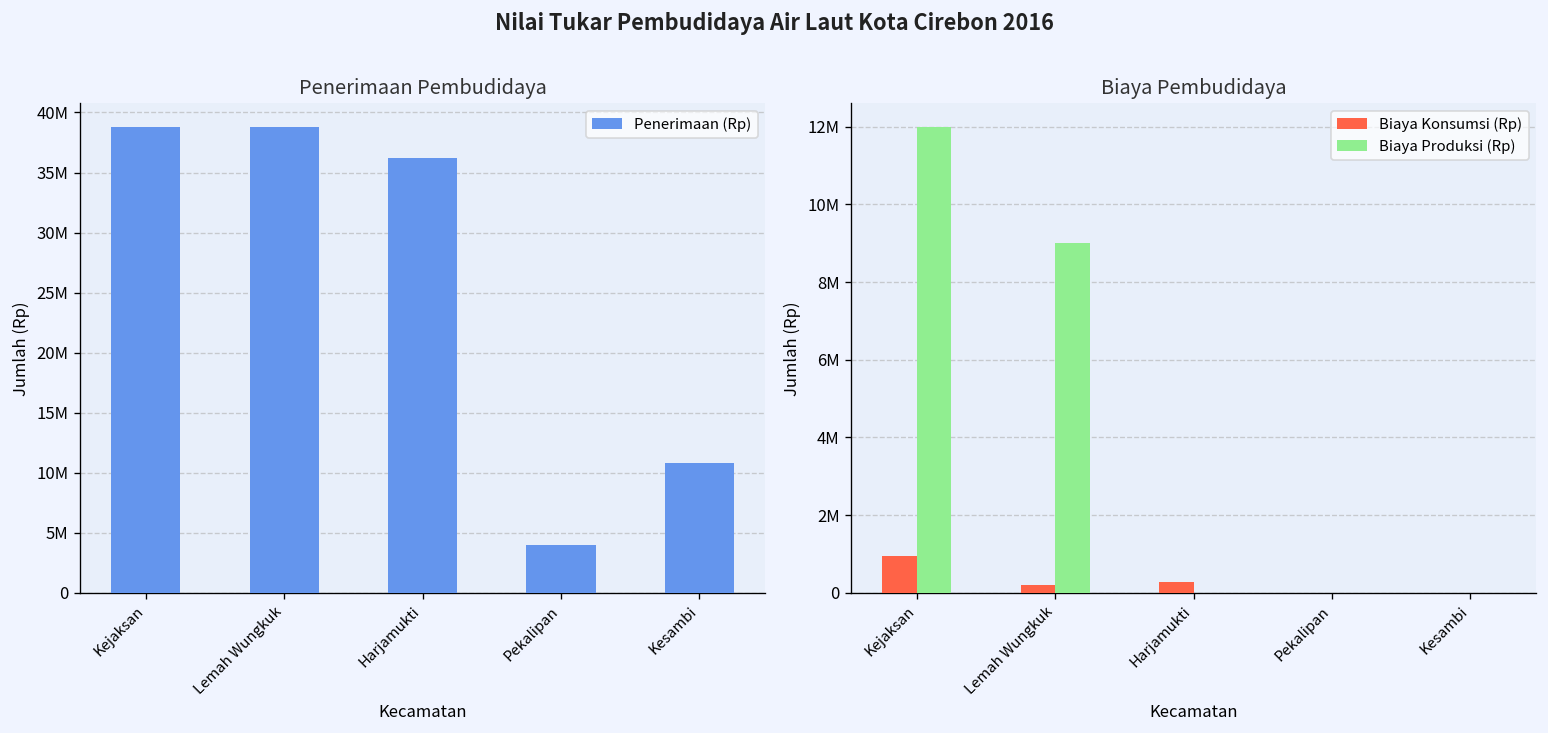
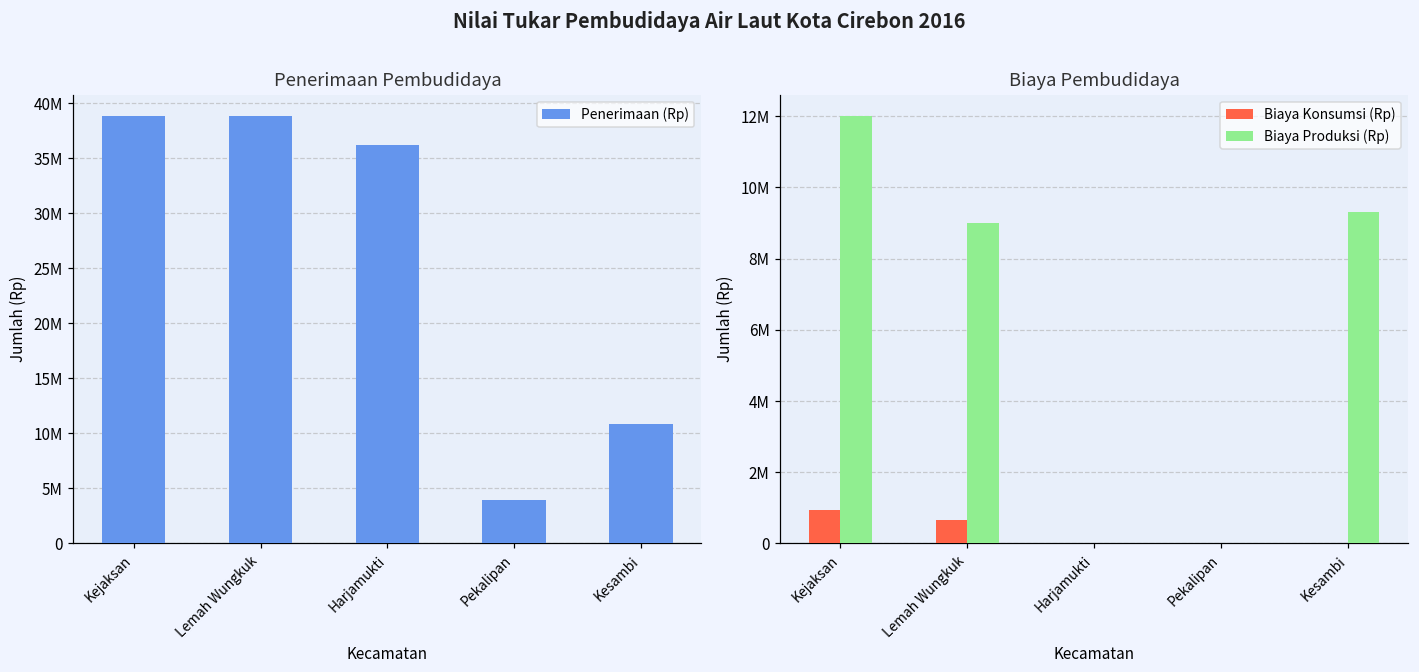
Biaya Pembudidaya, Biaya Konsumsi (Rp), Lemah Wungkuk: 200000 -> 700000
Biaya Pembudidaya, Biaya Konsumsi (Rp), Harjamukti: 300000 -> 0
Biaya Pembudidaya, Biaya Produksi (Rp), Kesambi: 0 -> 9300000
